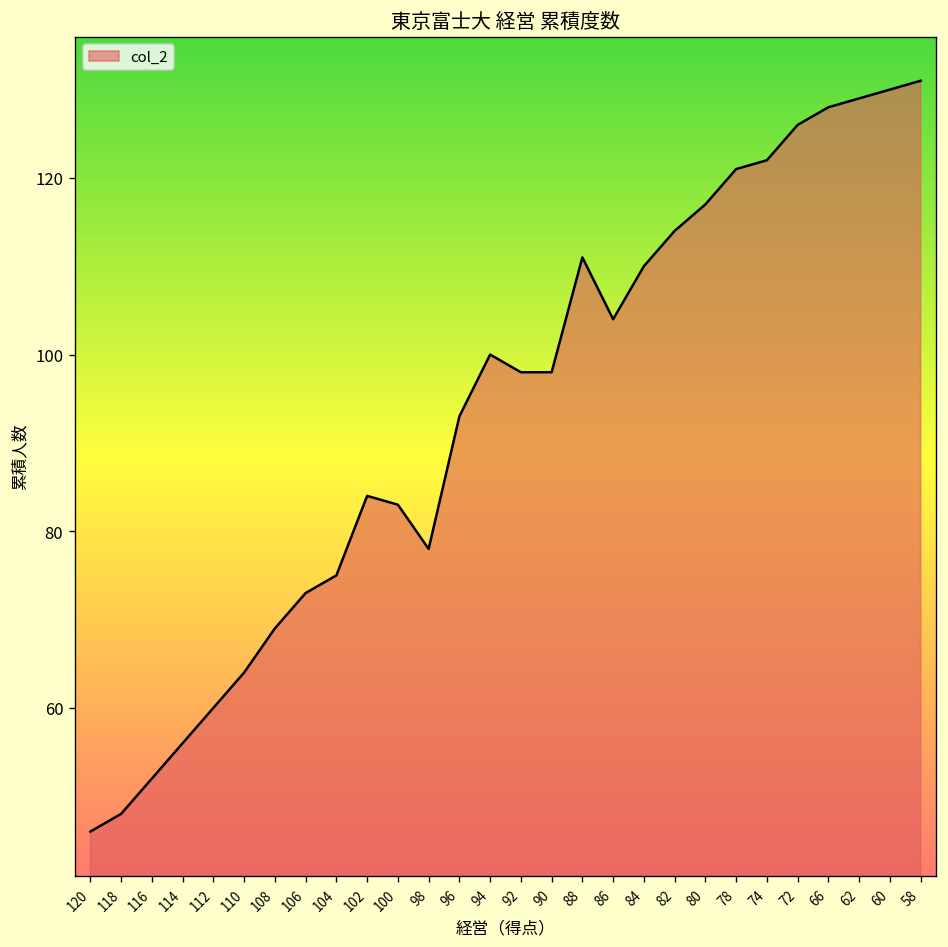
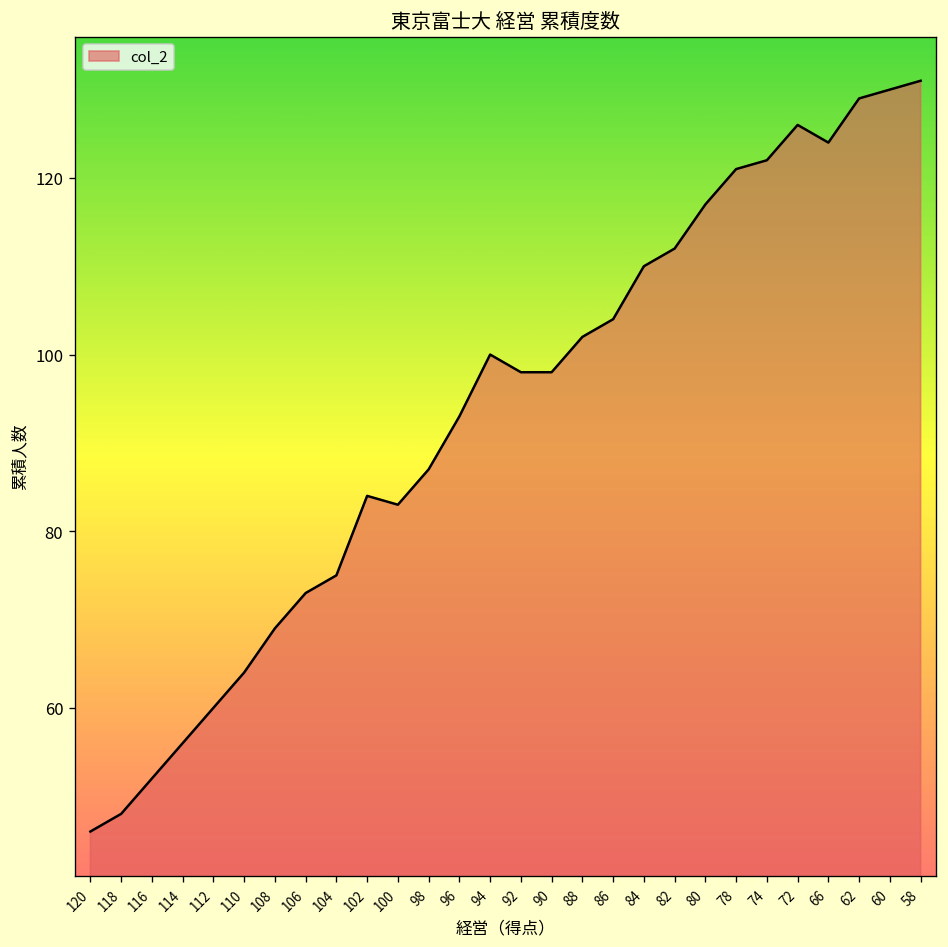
98: 78 -> 87
88: 111 -> 102
82: 114 -> 112
66: 128 -> 124
